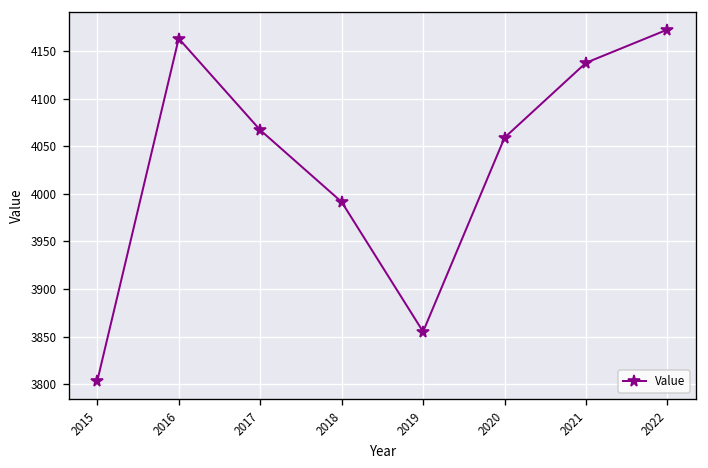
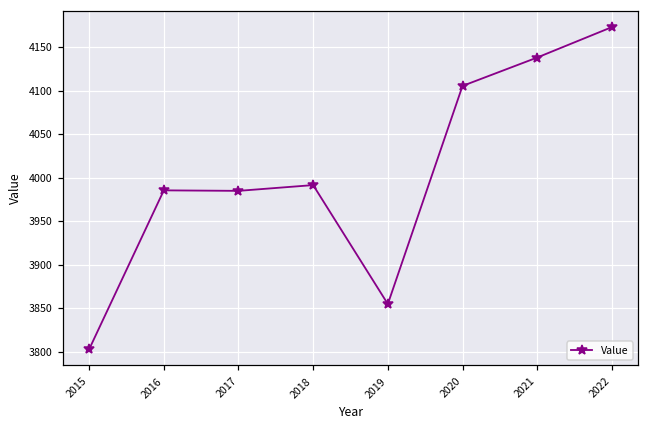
2016: 4160 -> 3990
2017: 4070 -> 3990
2020: 4060 -> 4110
